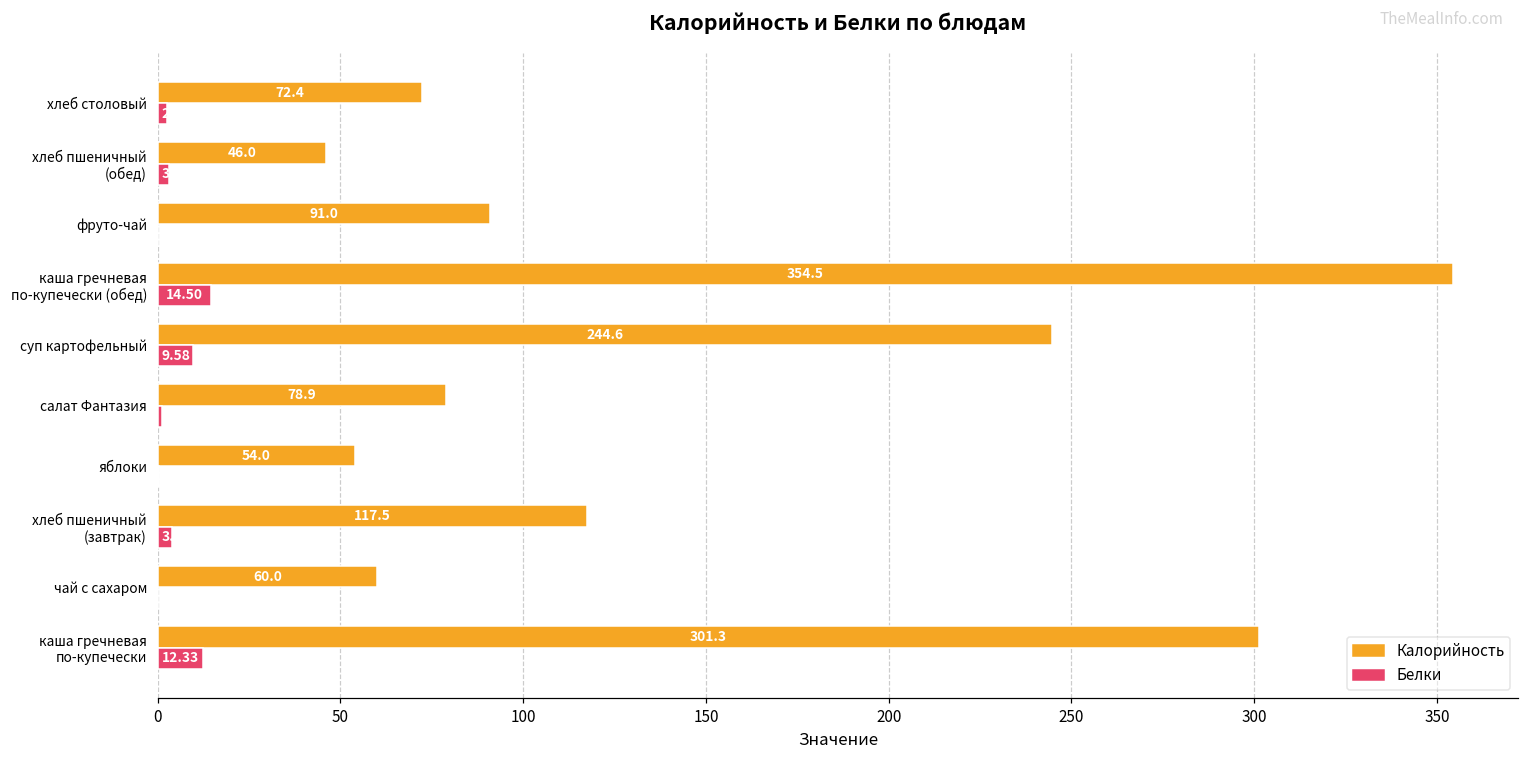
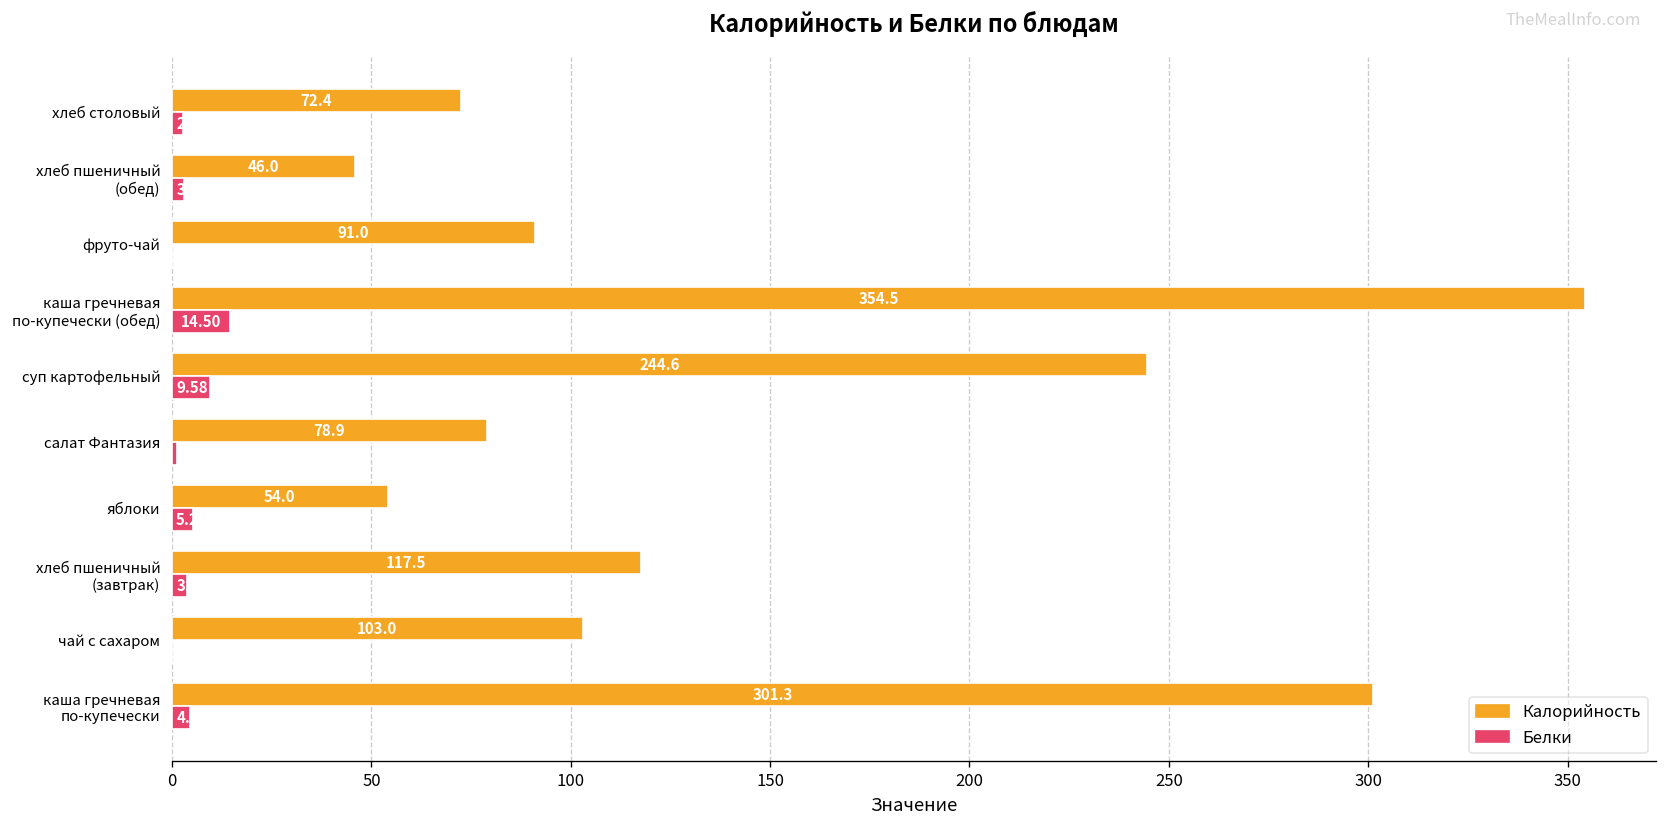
Белки, яблоки: 0 -> 5
Калорийность, чай с сахаром: 60.0 -> 103.0
Белки, каша гречневая по-купечески: 12 -> 4
